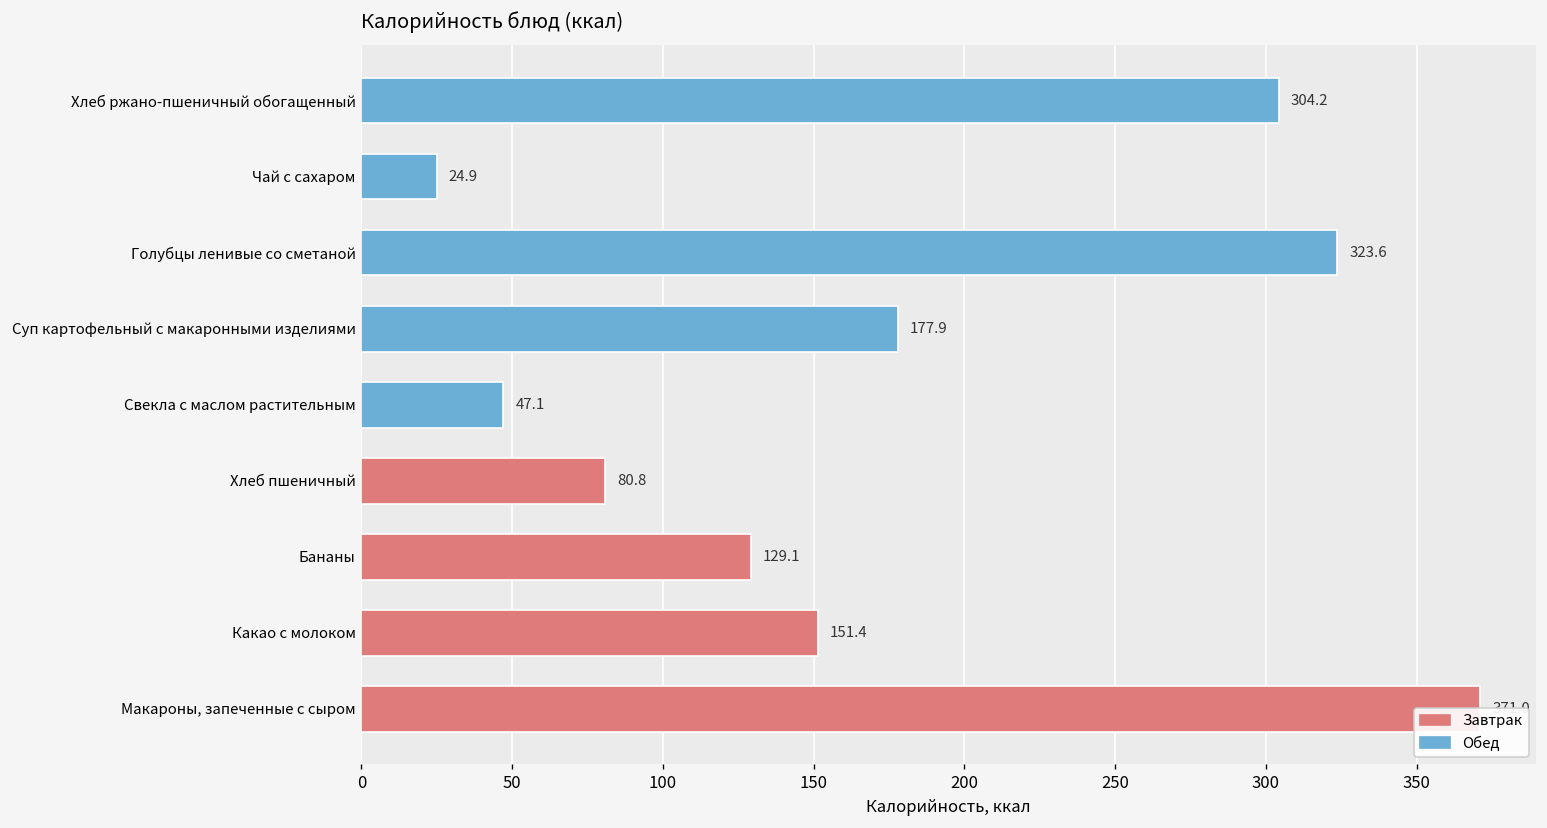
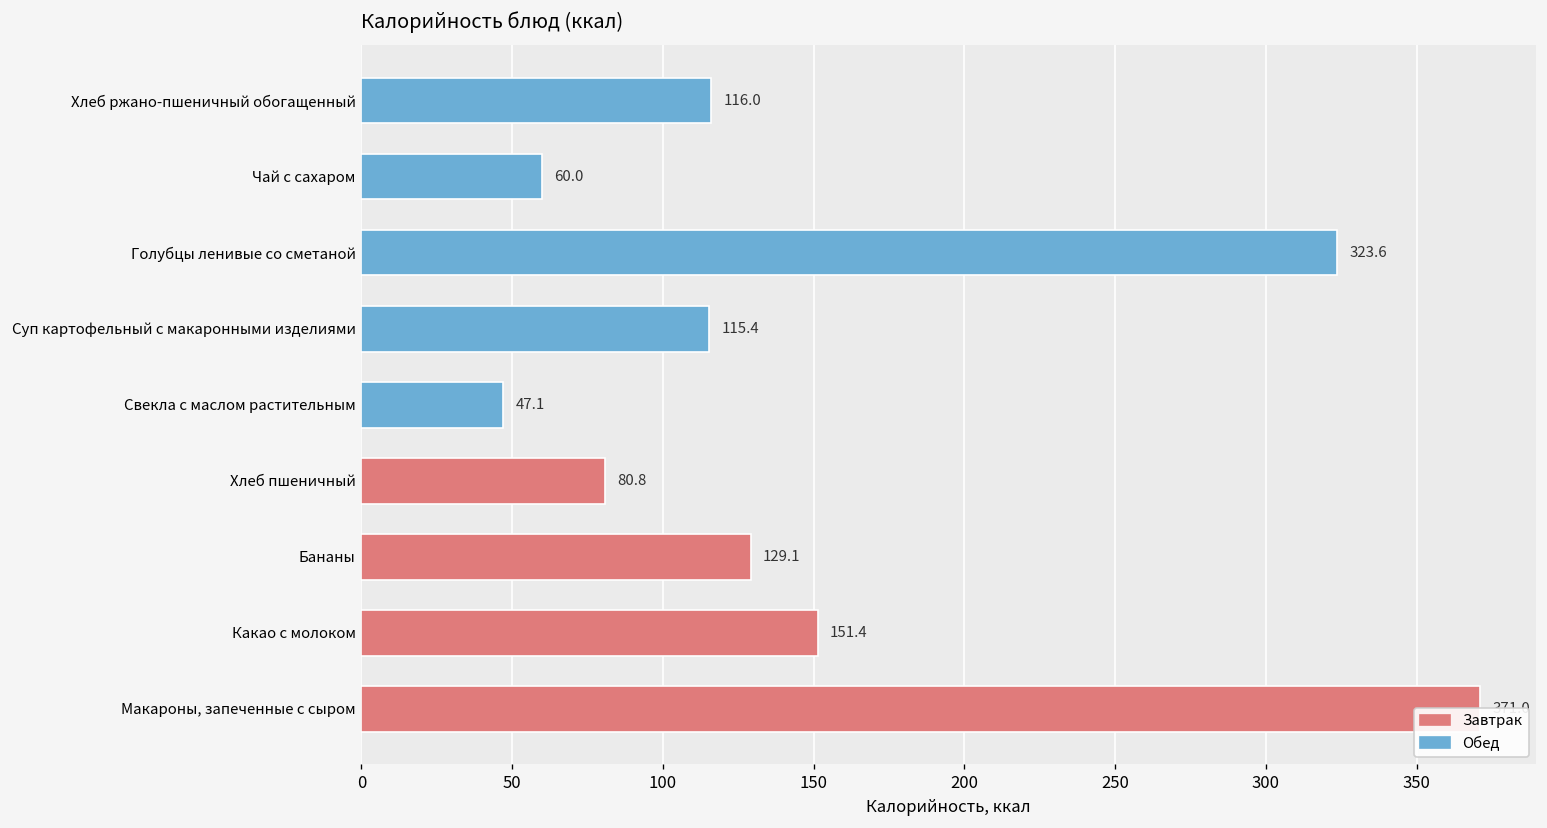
Хлеб ржано-пшеничный обогащенный: 304.2 -> 116.0
Чай с сахаром: 24.9 -> 60.0
Суп картофельный с макаронными изделиями: 177.9 -> 115.4
